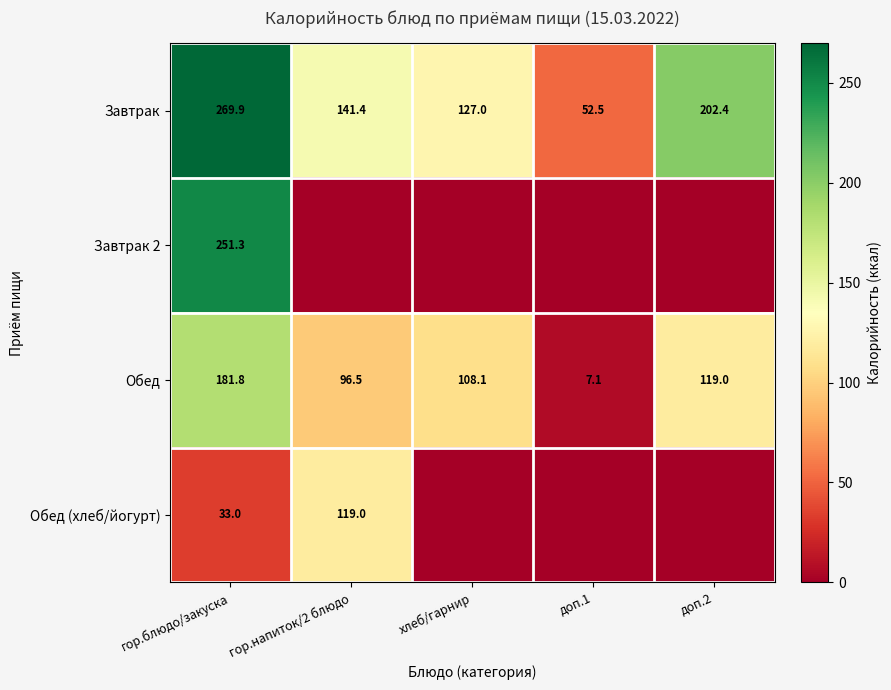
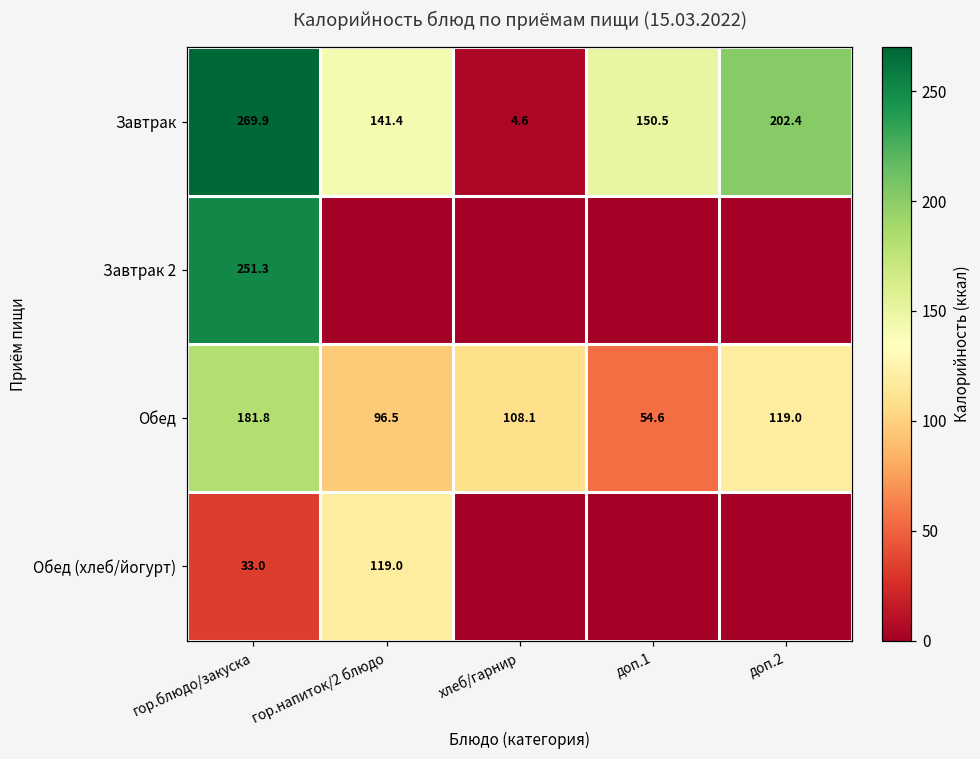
Завтрак, хлеб/гарнир: 127.0 -> 4.6
Завтрак, доп.1: 52.5 -> 150.5
Обед, доп.1: 7.1 -> 54.6
